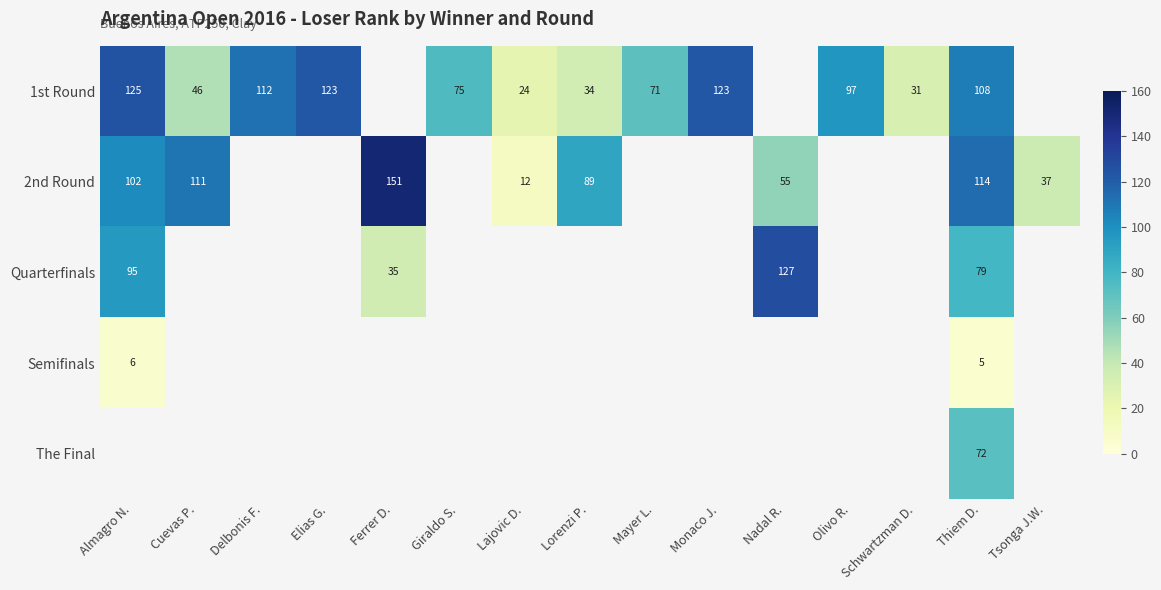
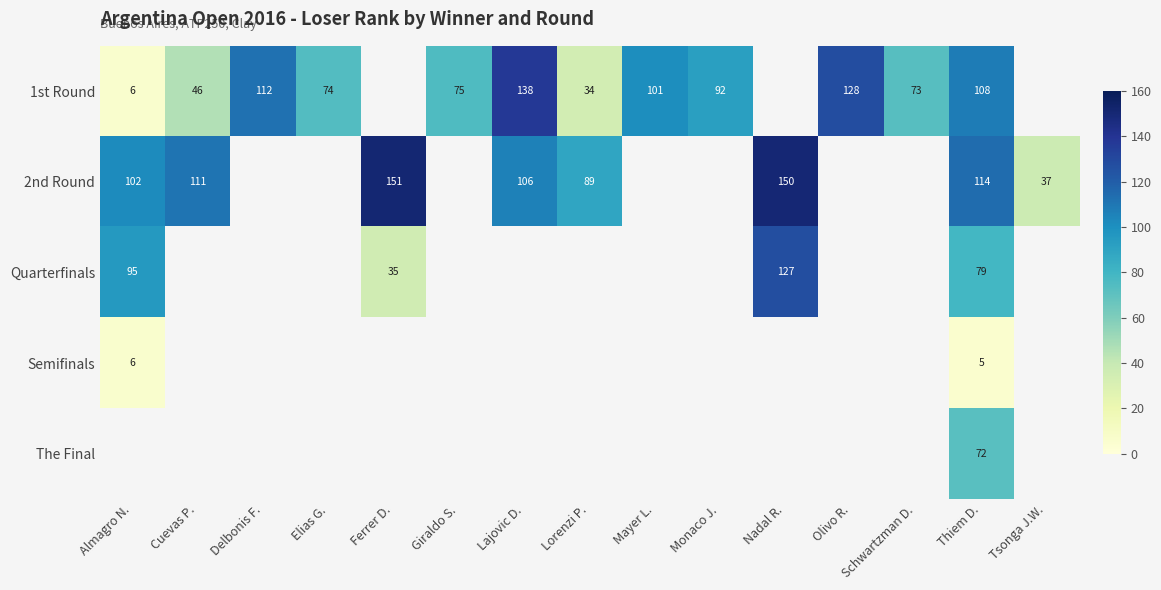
1st Round, Almagro N.: 125 -> 6
1st Round, Elias G.: 123 -> 74
1st Round, Lajovic D.: 24 -> 138
1st Round, Mayer L.: 71 -> 101
1st Round, Monaco J.: 123 -> 92
1st Round, Olivo R.: 97 -> 128
1st Round, Schwartzman D.: 31 -> 73
2nd Round, Lajovic D.: 12 -> 106
2nd Round, Nadal R.: 55 -> 150
